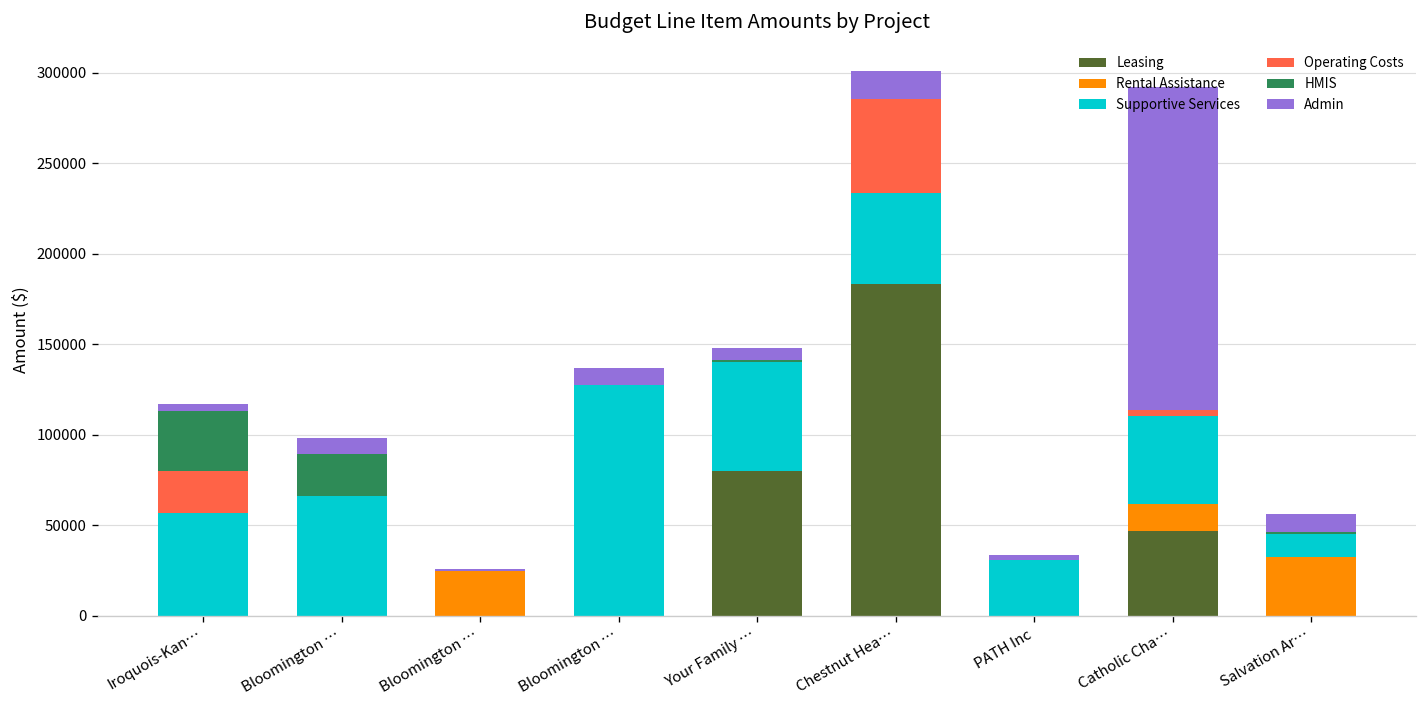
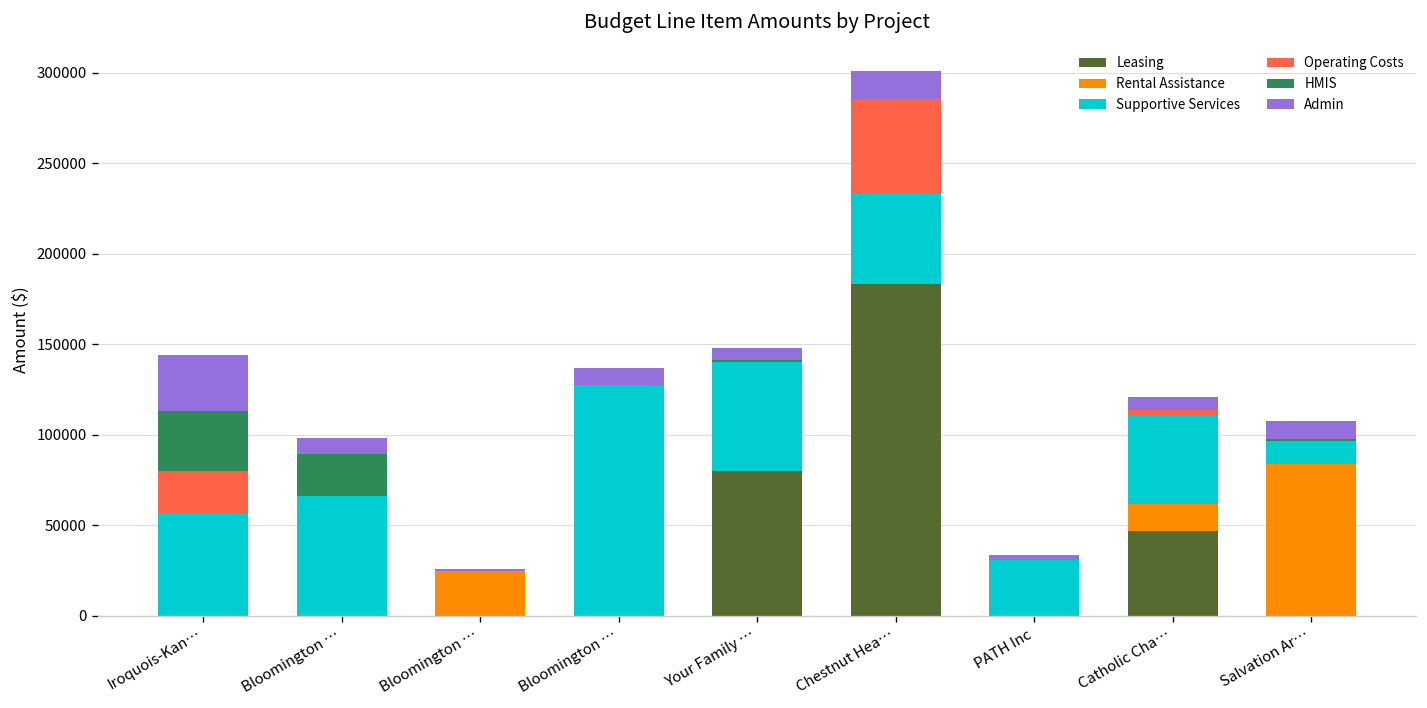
Admin, Iroquois-Kan…: 4000 -> 31000
Admin, Catholic Cha…: 178000 -> 7000
Rental Assistance, Salvation Ar…: 33000 -> 84000
